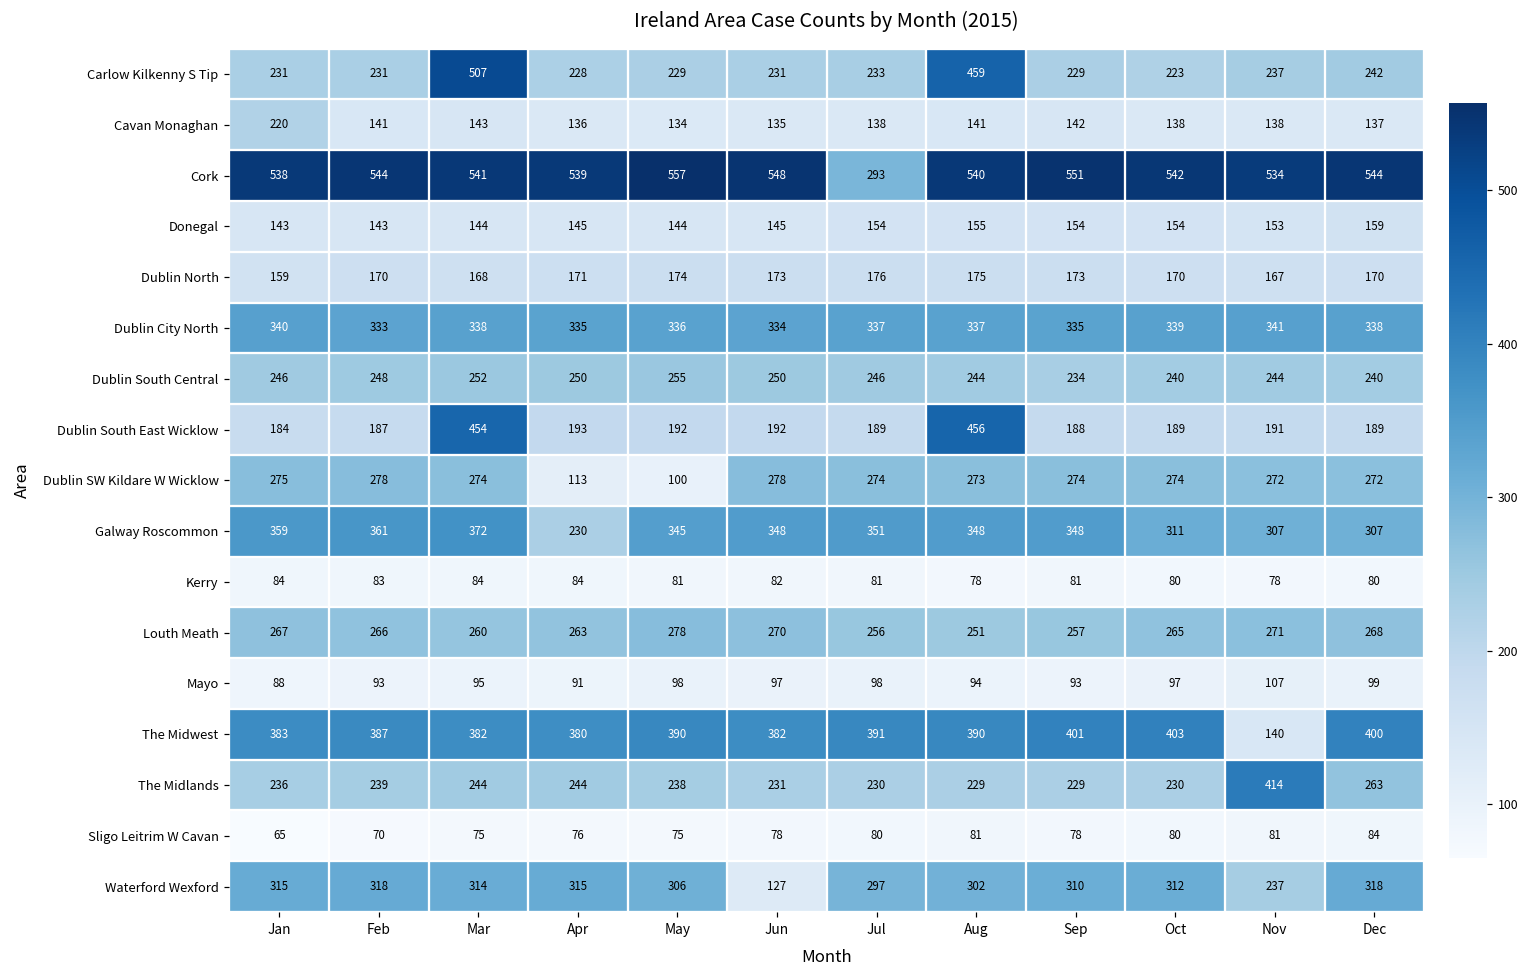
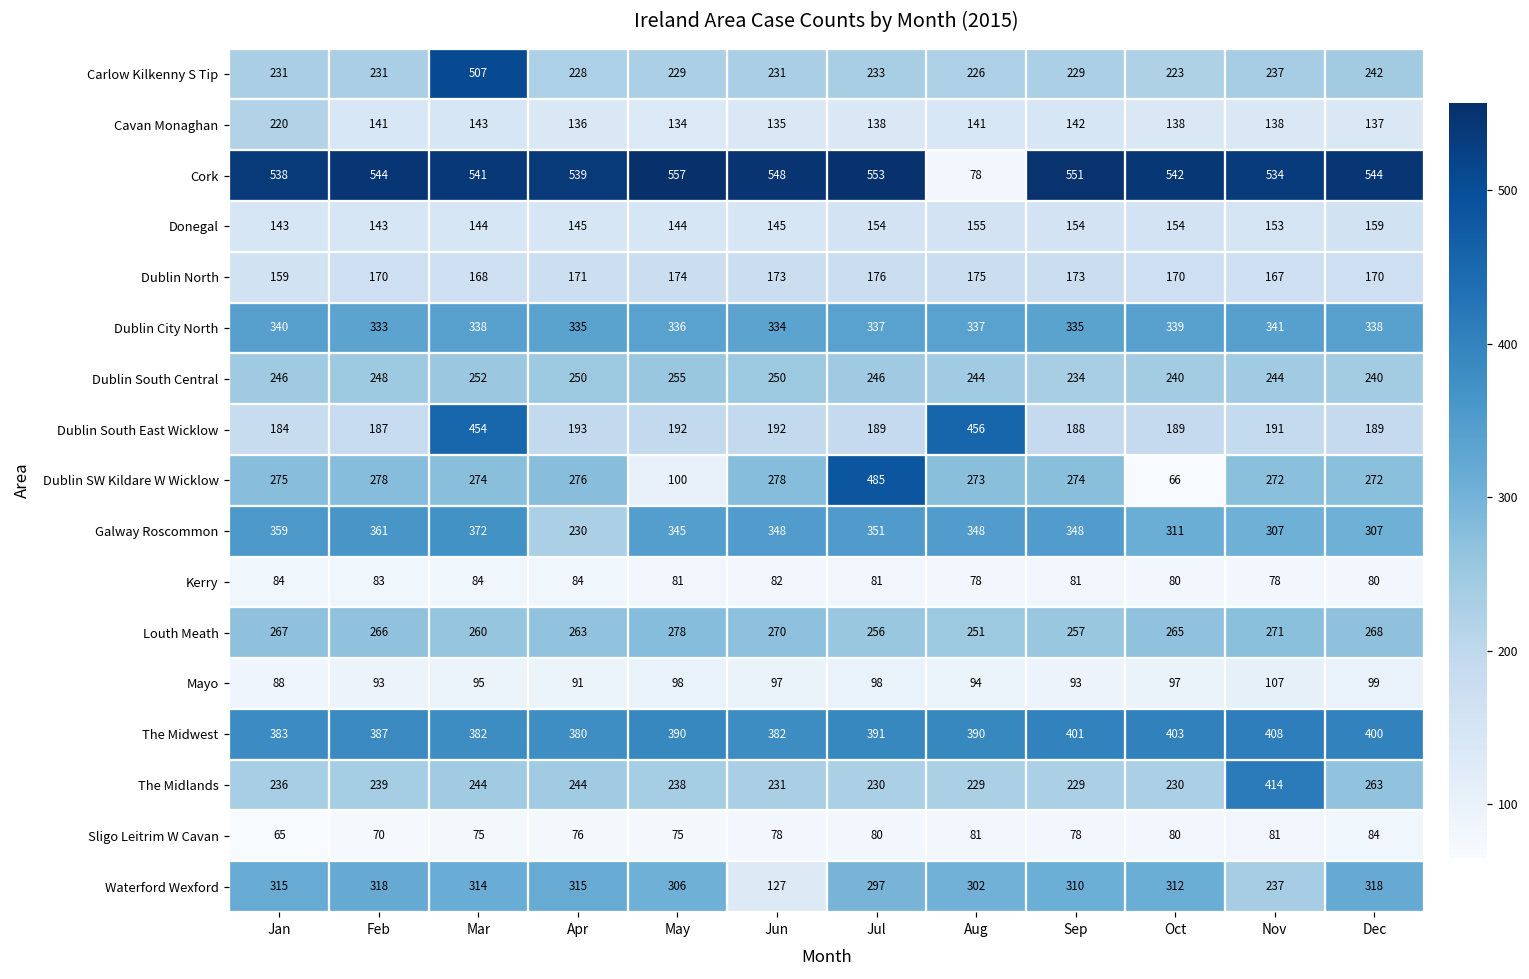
Carlow Kilkenny S Tip, Aug: 459 -> 226
Cork, Jul: 293 -> 553
Cork, Aug: 540 -> 78
Dublin SW Kildare W Wicklow, Apr: 113 -> 276
Dublin SW Kildare W Wicklow, Jul: 274 -> 485
Dublin SW Kildare W Wicklow, Oct: 274 -> 66
The Midwest, Nov: 140 -> 408
